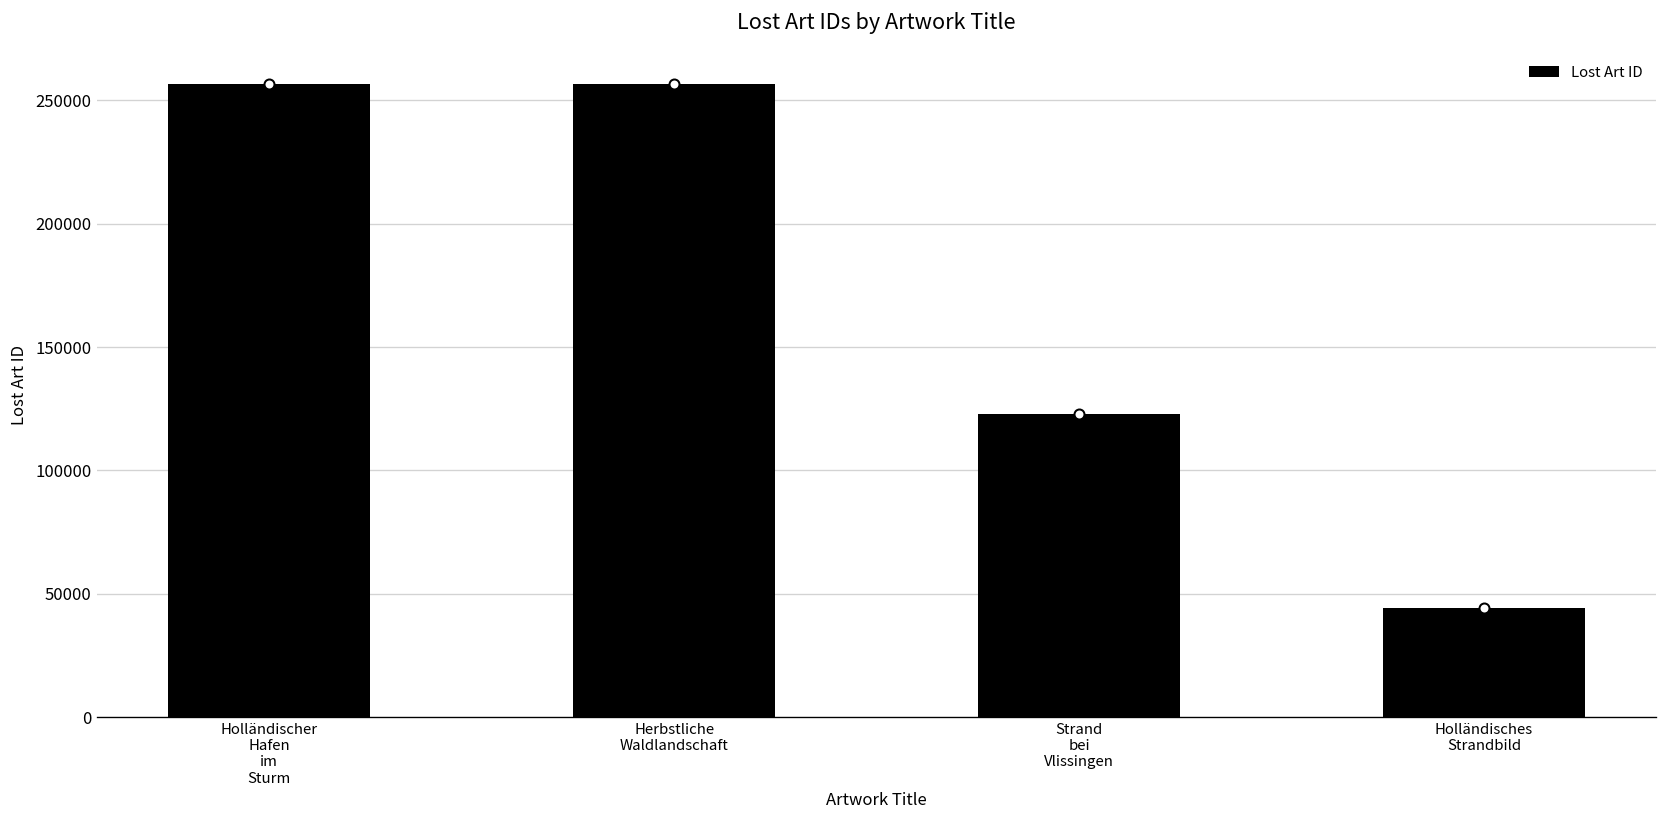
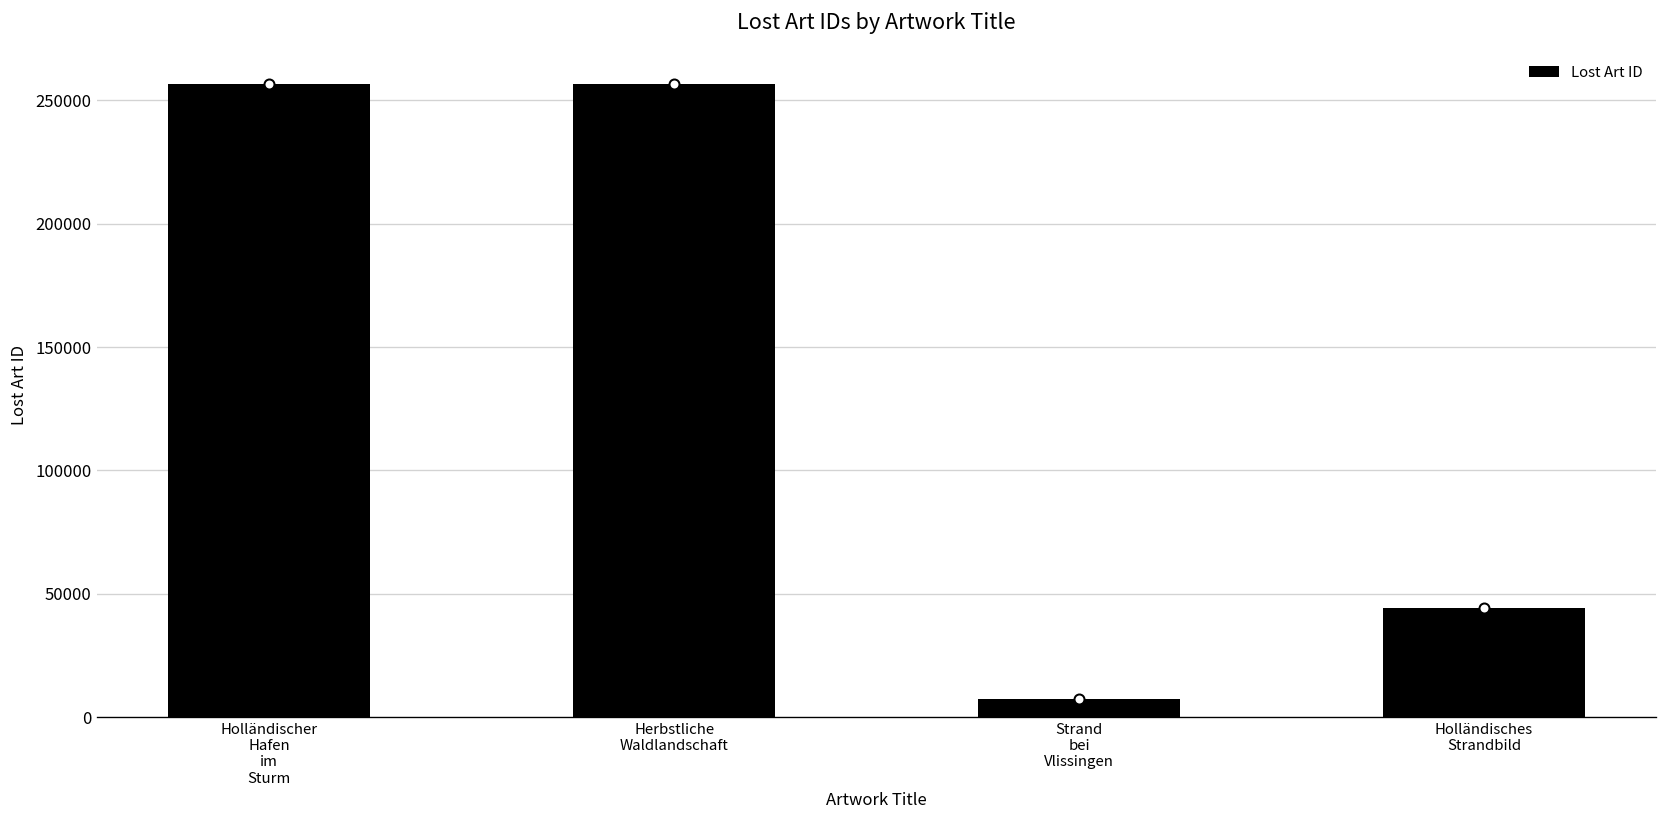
Lost Art ID, Strand bei Vlissingen: 123000 -> 7000
